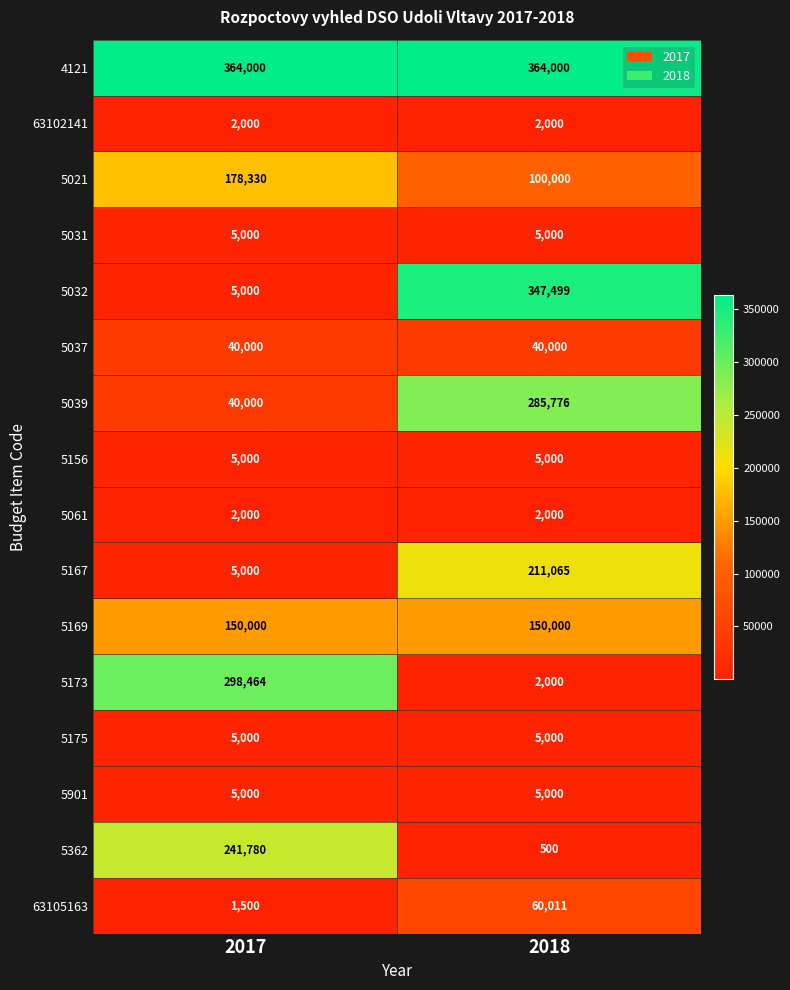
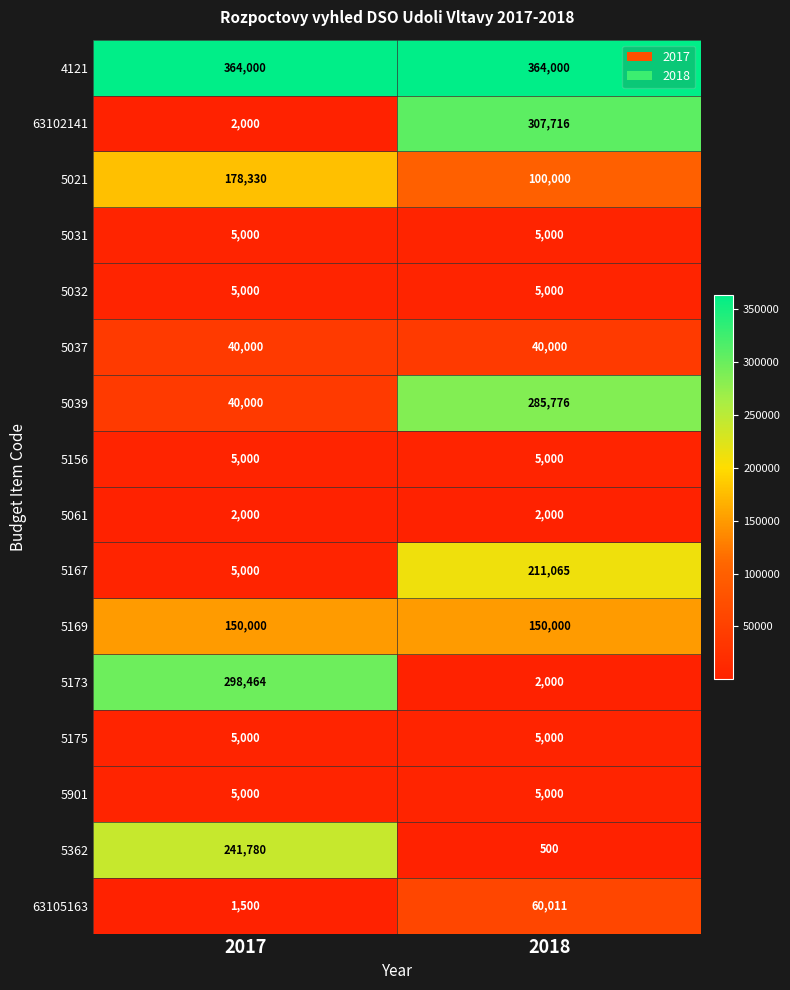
63102141, 2018: 2,000 -> 307,716
5032, 2018: 347,499 -> 5,000
